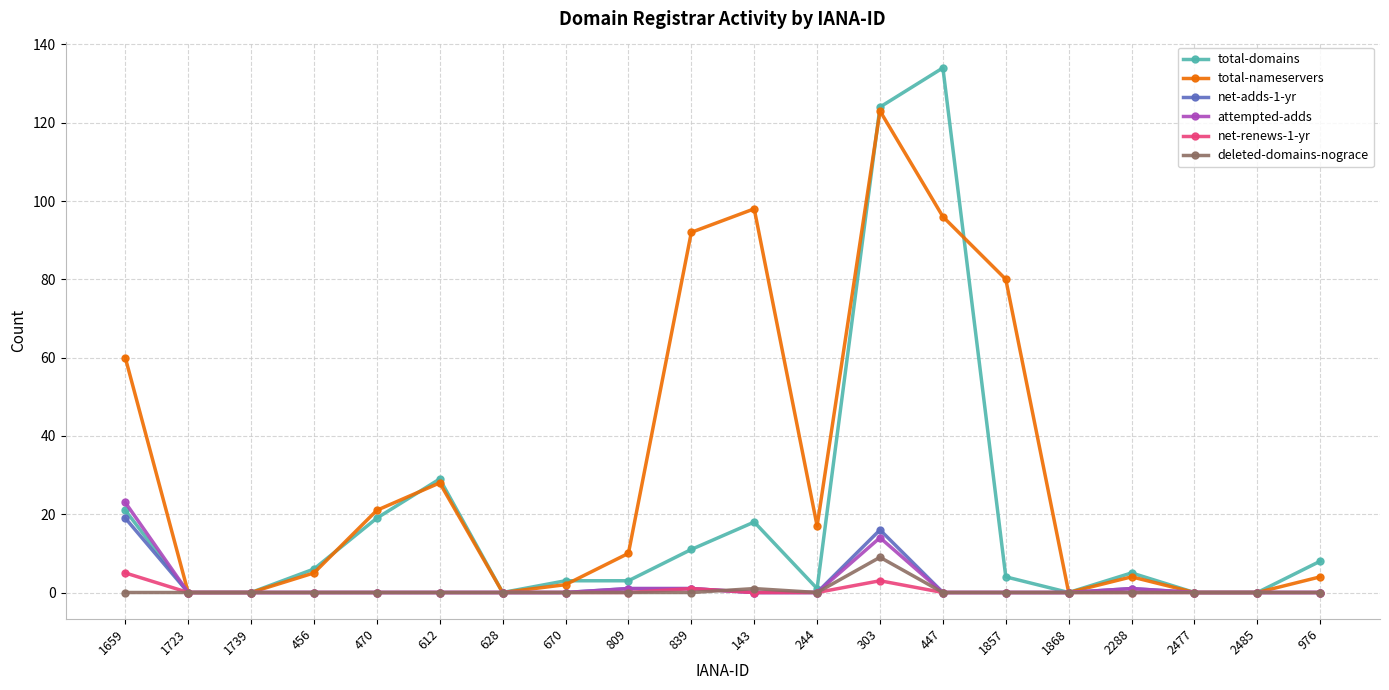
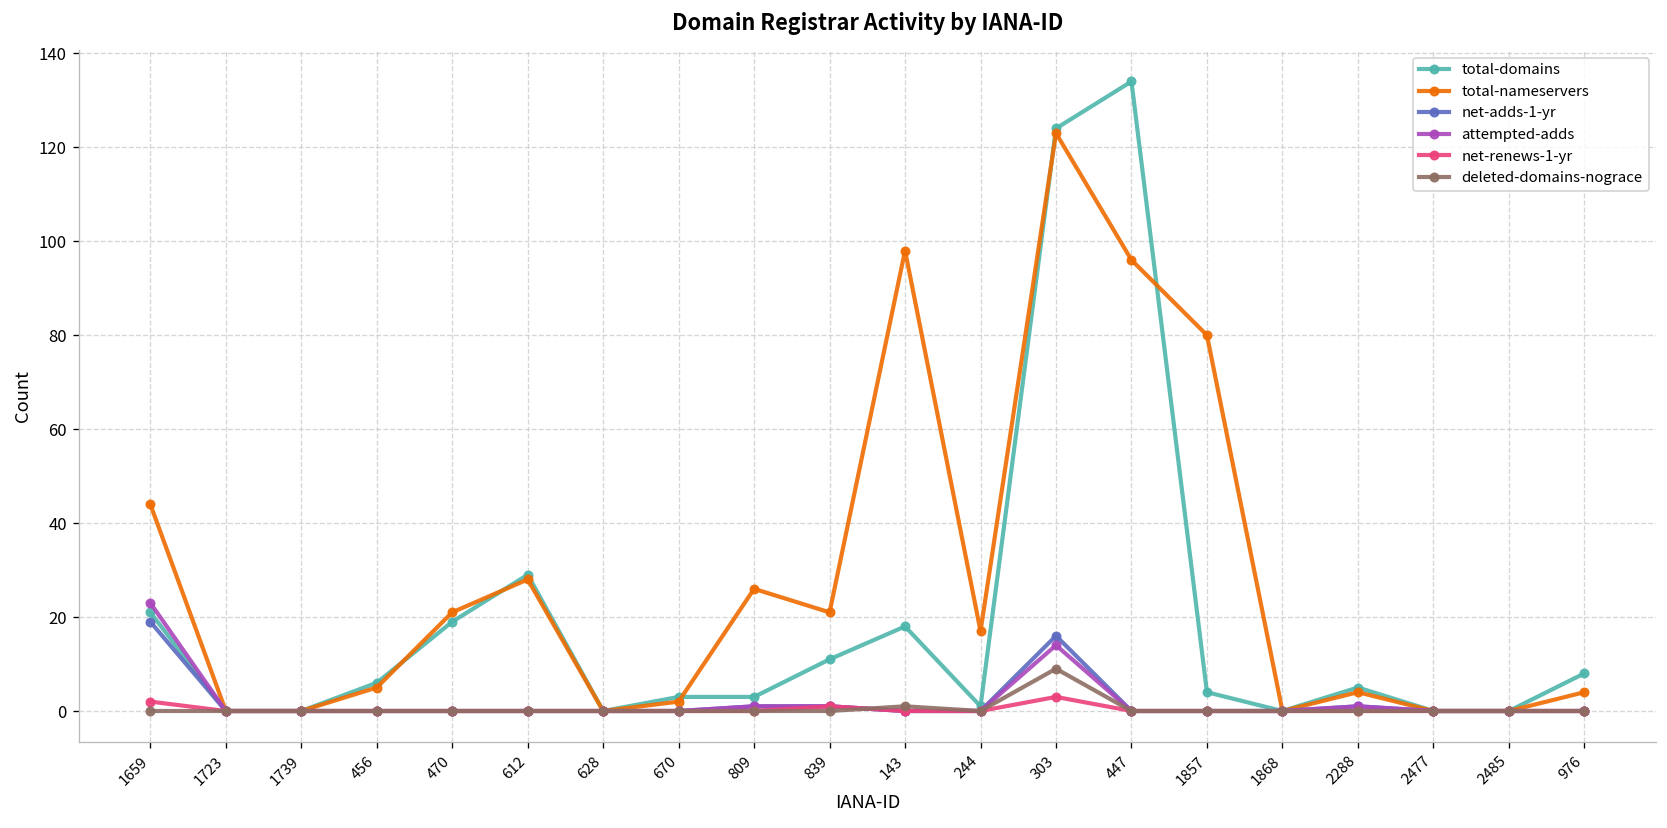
total-nameservers, 1659: 60 -> 44
net-renews-1-yr, 1659: 5 -> 2
total-nameservers, 809: 10 -> 26
total-nameservers, 839: 92 -> 21
